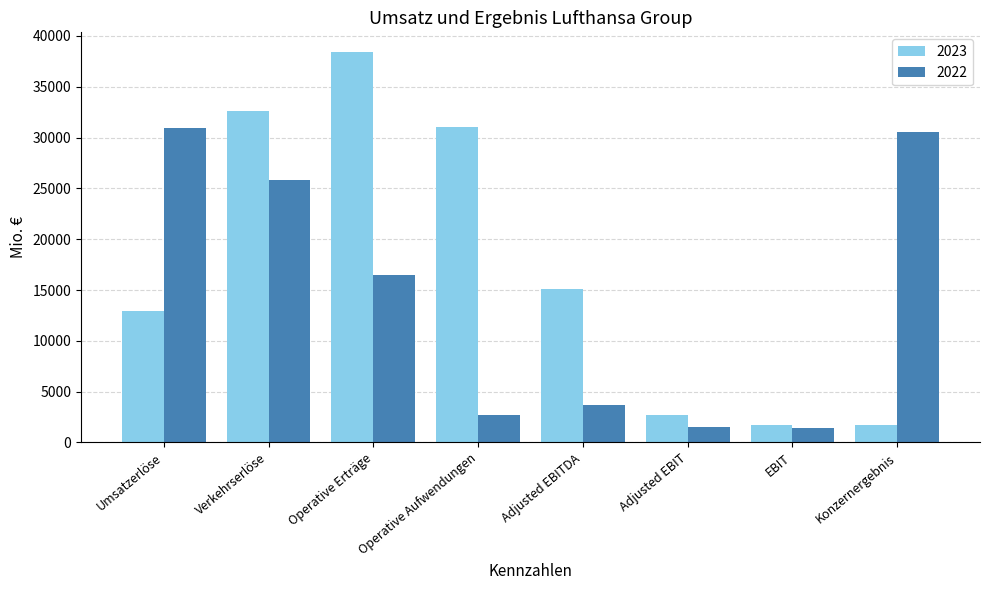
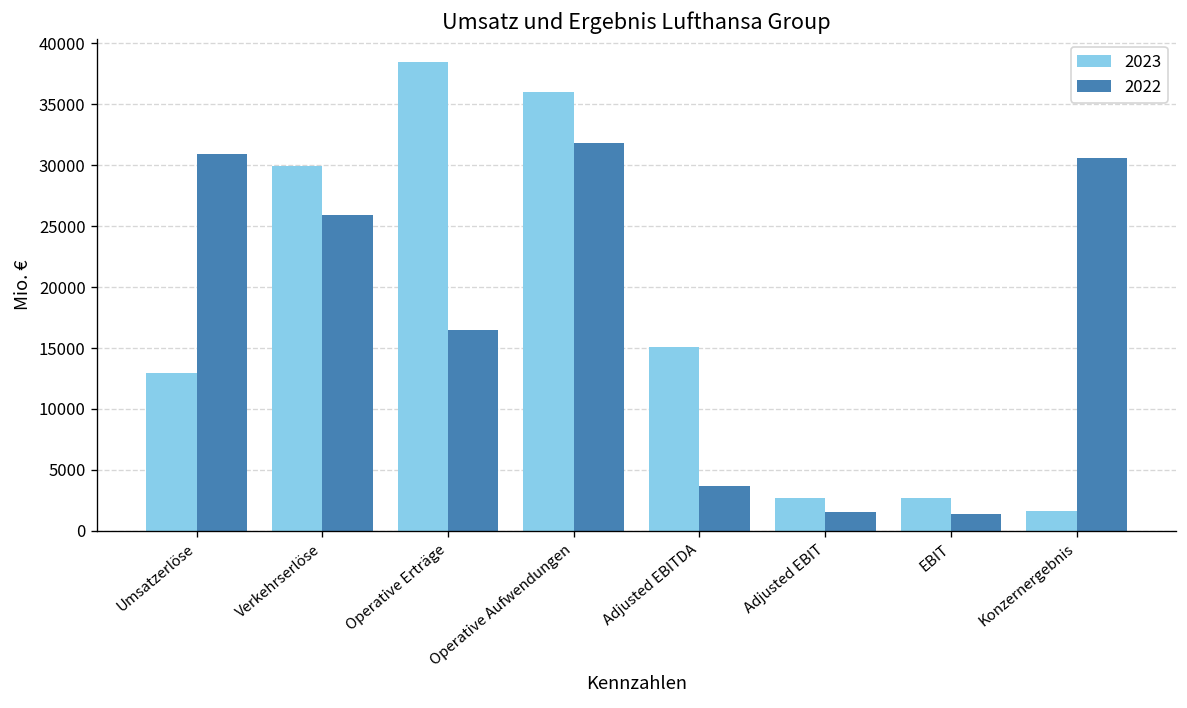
2023, Verkehrserlöse: 32700 -> 29900
2023, Operative Aufwendungen: 31000 -> 36000
2022, Operative Aufwendungen: 2700 -> 31800
2023, EBIT: 1700 -> 2700
